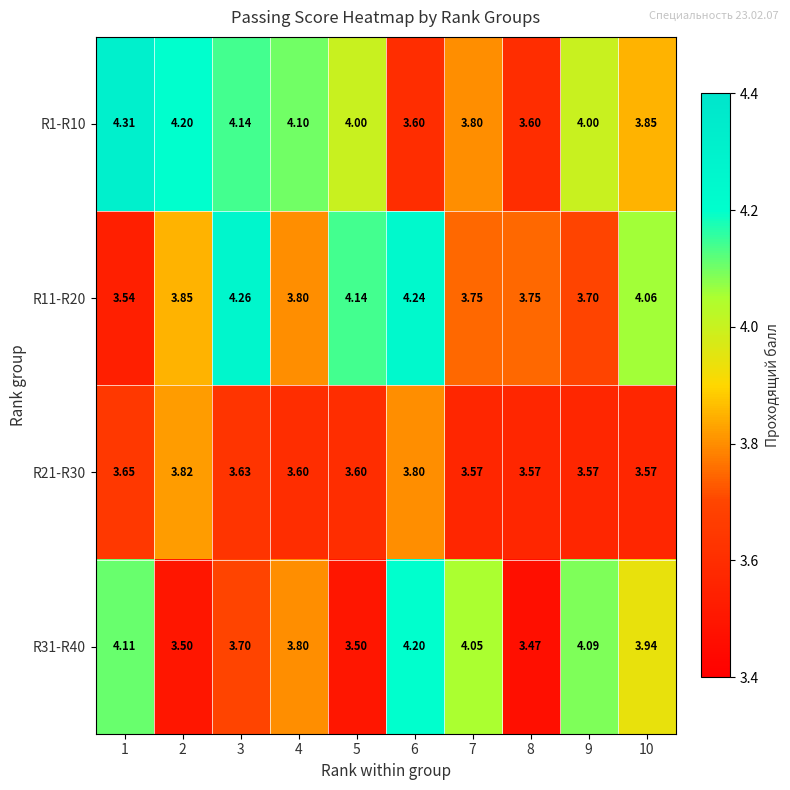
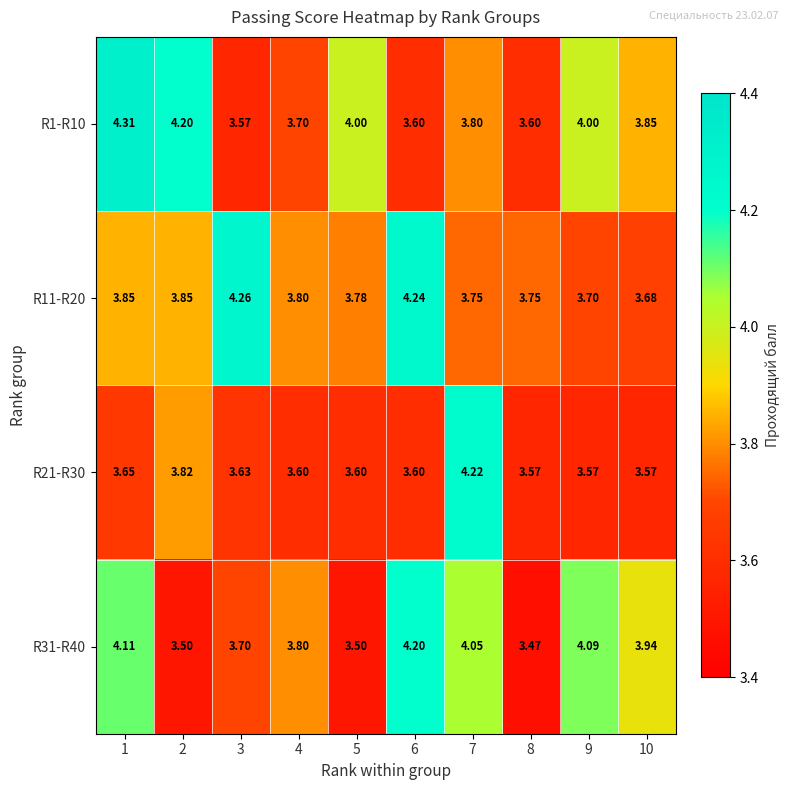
R1-R10, 3: 4.14 -> 3.57
R1-R10, 4: 4.10 -> 3.70
R11-R20, 1: 3.54 -> 3.85
R11-R20, 5: 4.14 -> 3.78
R11-R20, 10: 4.06 -> 3.68
R21-R30, 6: 3.80 -> 3.60
R21-R30, 7: 3.57 -> 4.22
